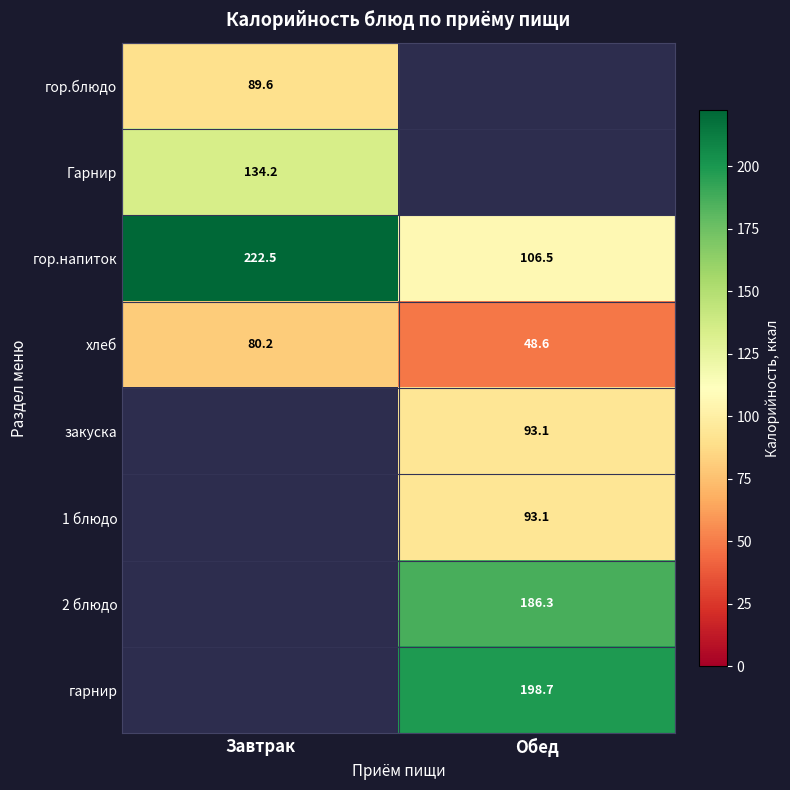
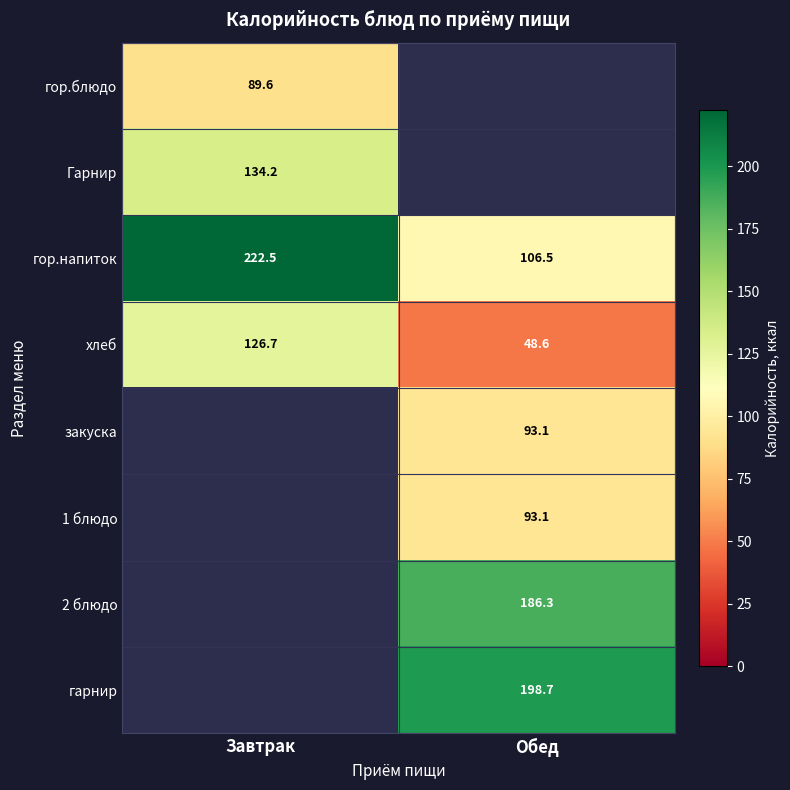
хлеб, Завтрак: 80.2 -> 126.7
